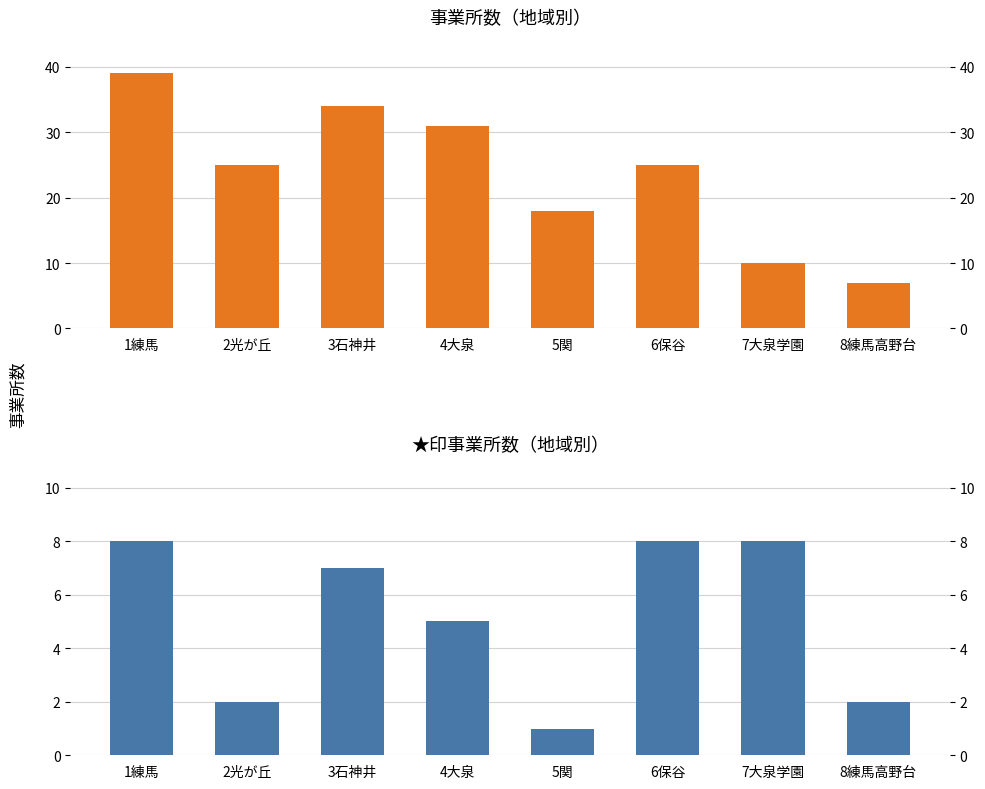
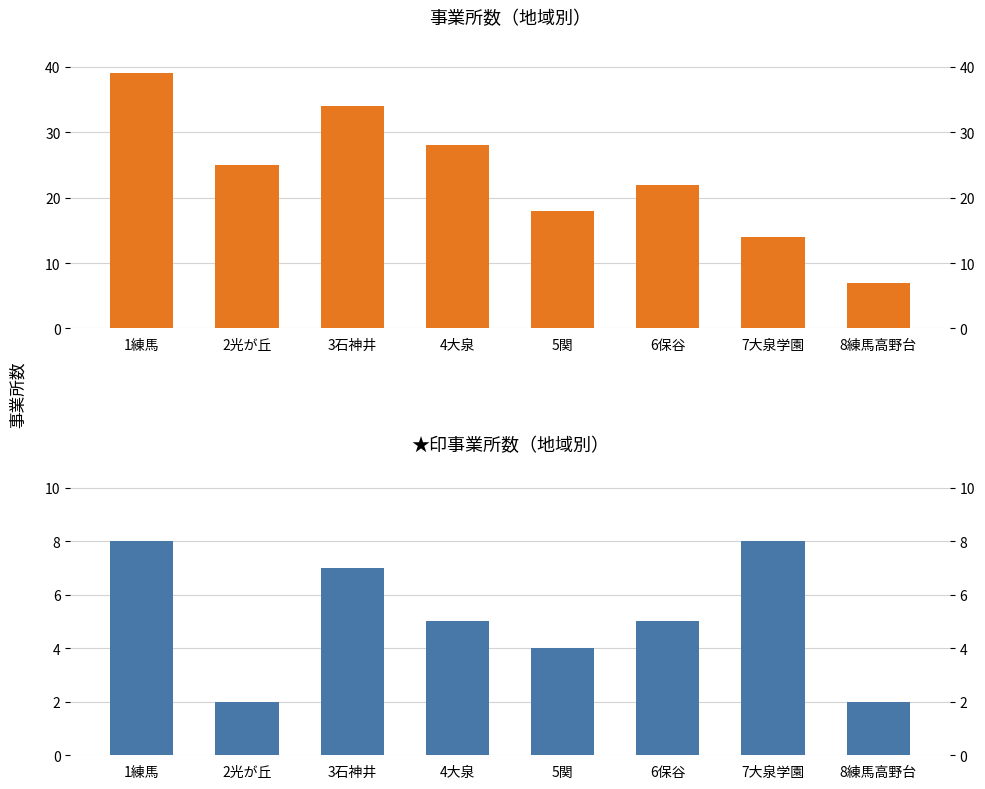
事業所数（地域別）, 4大泉: 31 -> 28
事業所数（地域別）, 6保谷: 25 -> 22
事業所数（地域別）, 7大泉学園: 10 -> 14
★印事業所数（地域別）, 5関: 1 -> 4
★印事業所数（地域別）, 6保谷: 8 -> 5
